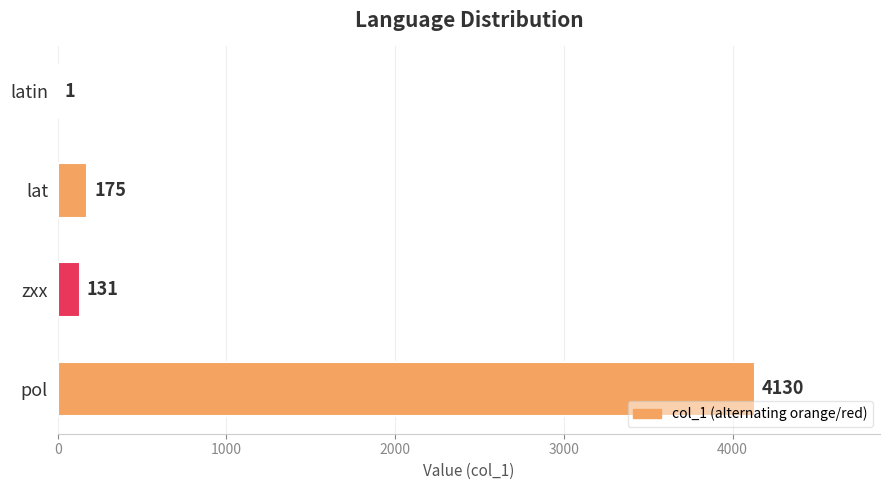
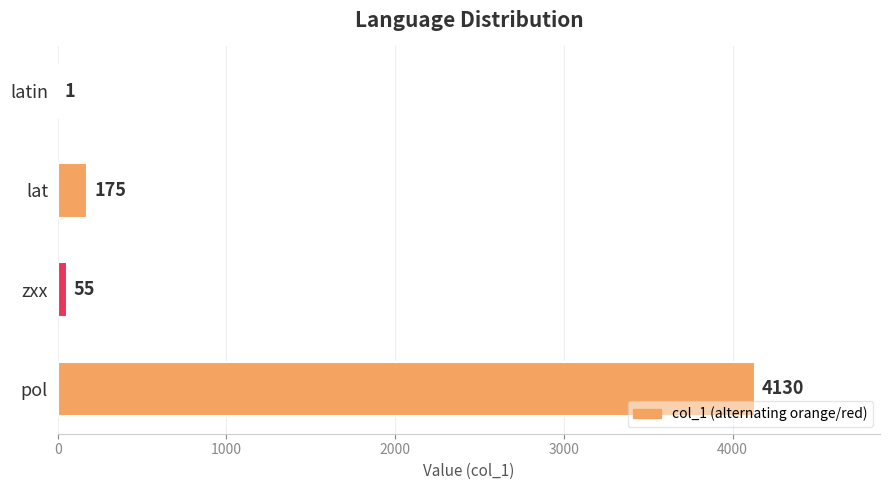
zxx: 131 -> 55
